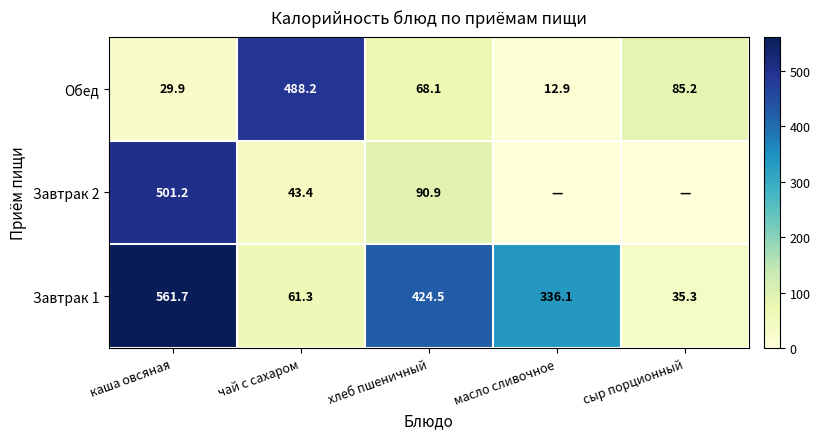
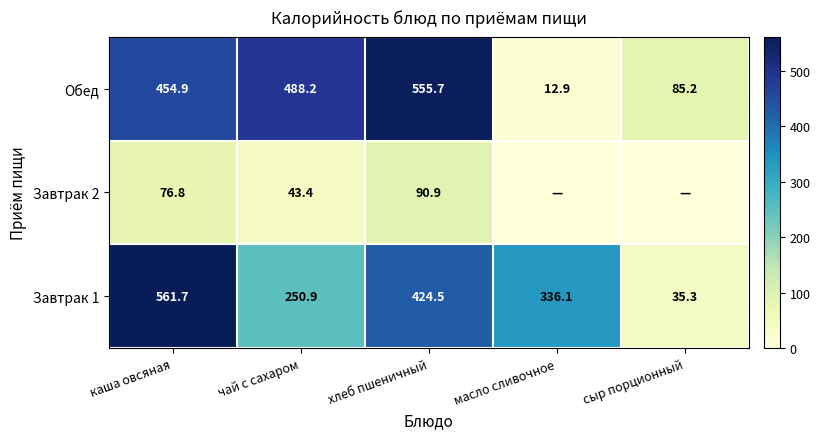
Обед, каша овсяная: 29.9 -> 454.9
Обед, хлеб пшеничный: 68.1 -> 555.7
Завтрак 2, каша овсяная: 501.2 -> 76.8
Завтрак 1, чай с сахаром: 61.3 -> 250.9
